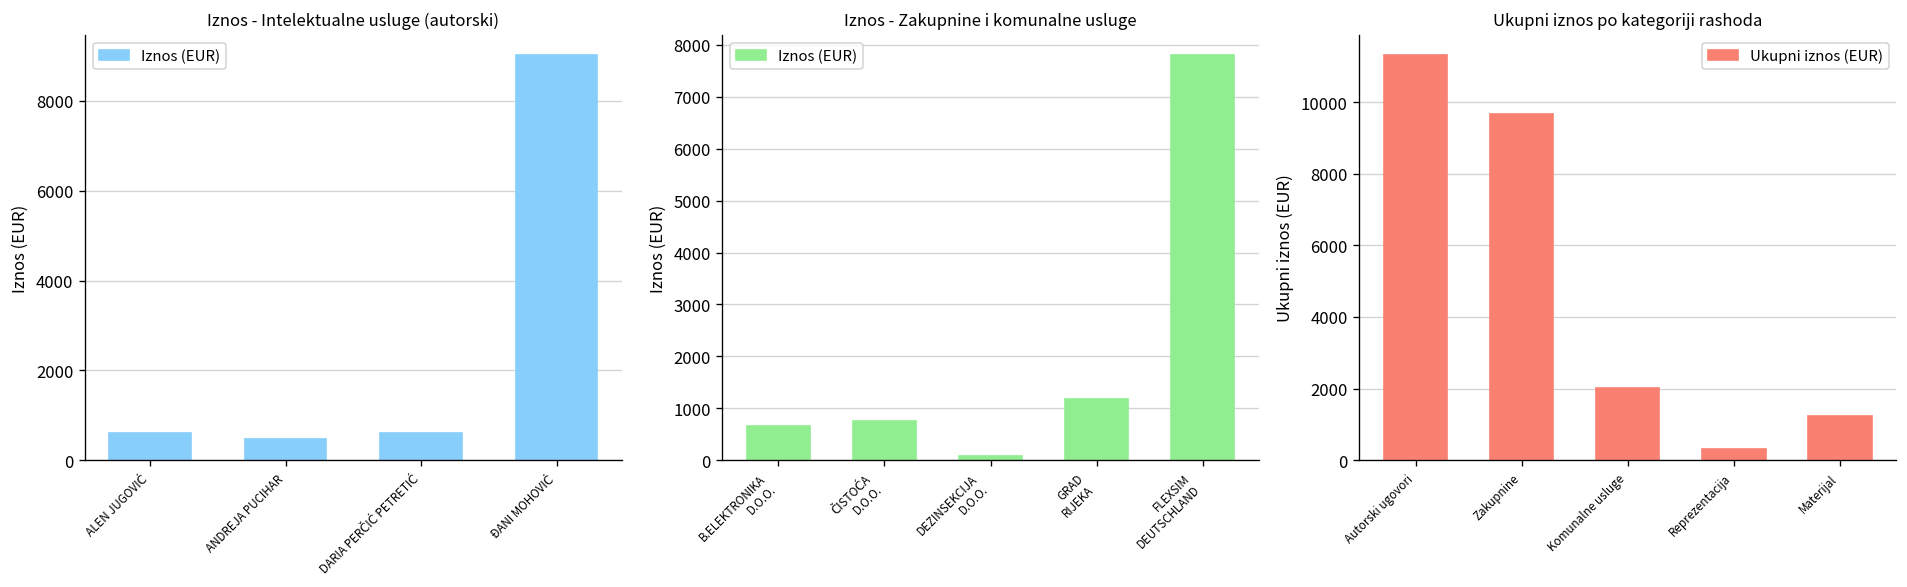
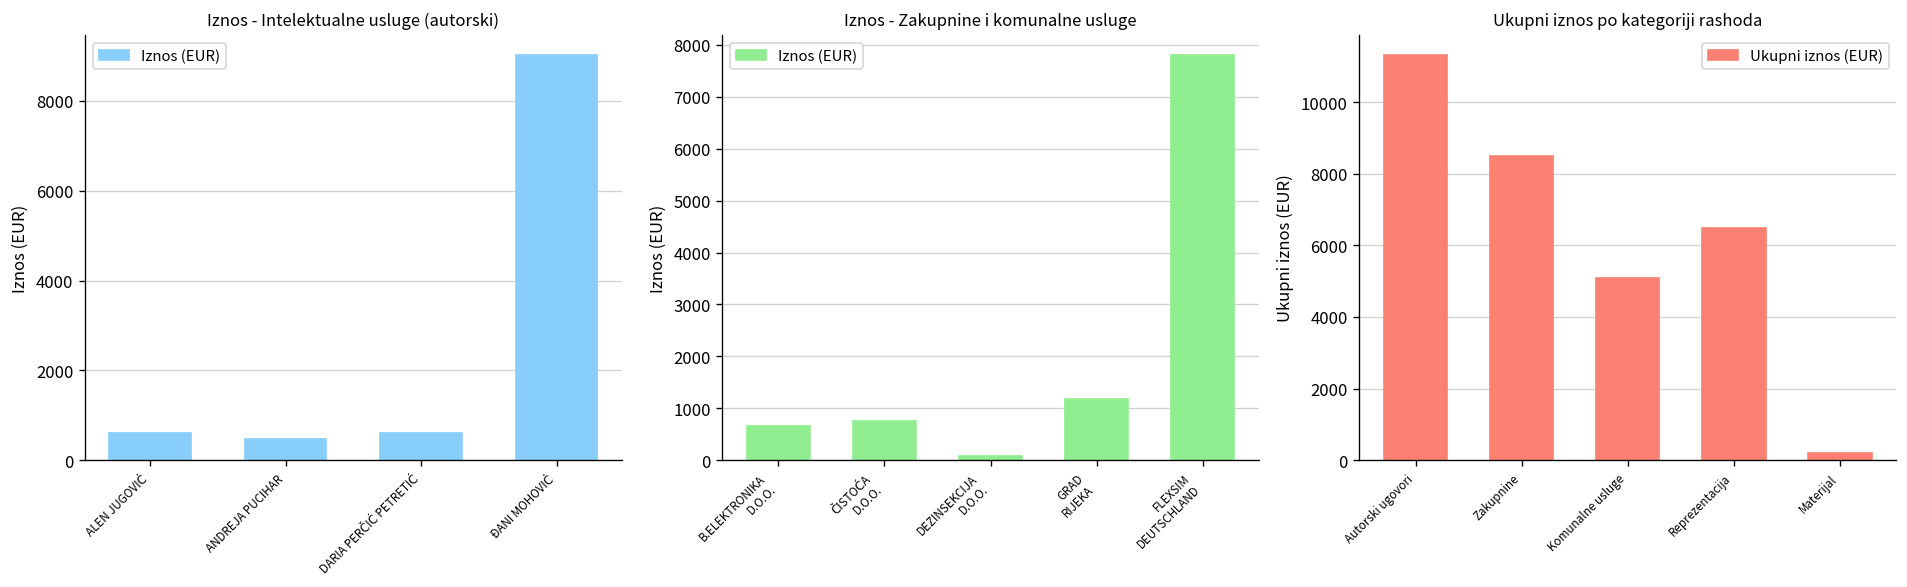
Ukupni iznos po kategoriji rashoda, Zakupnine: 9700 -> 8500
Ukupni iznos po kategoriji rashoda, Komunalne usluge: 2000 -> 5100
Ukupni iznos po kategoriji rashoda, Reprezentacija: 300 -> 6500
Ukupni iznos po kategoriji rashoda, Materijal: 1200 -> 200
